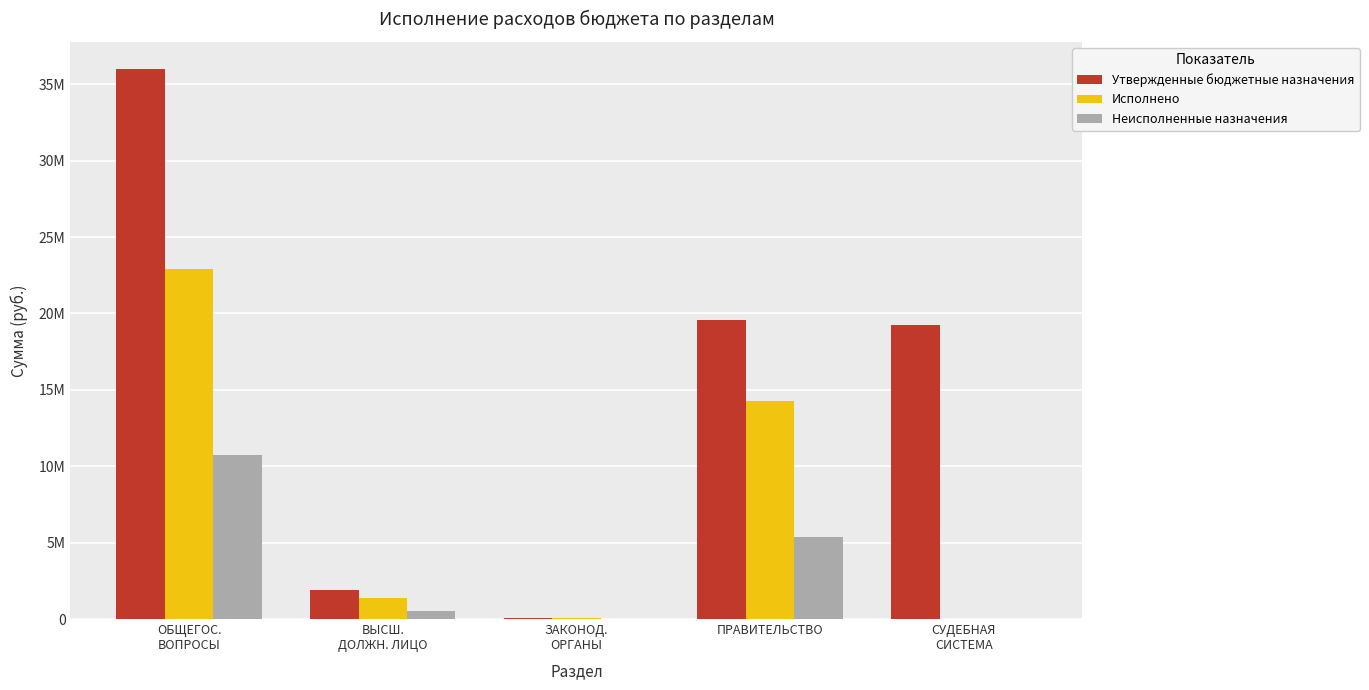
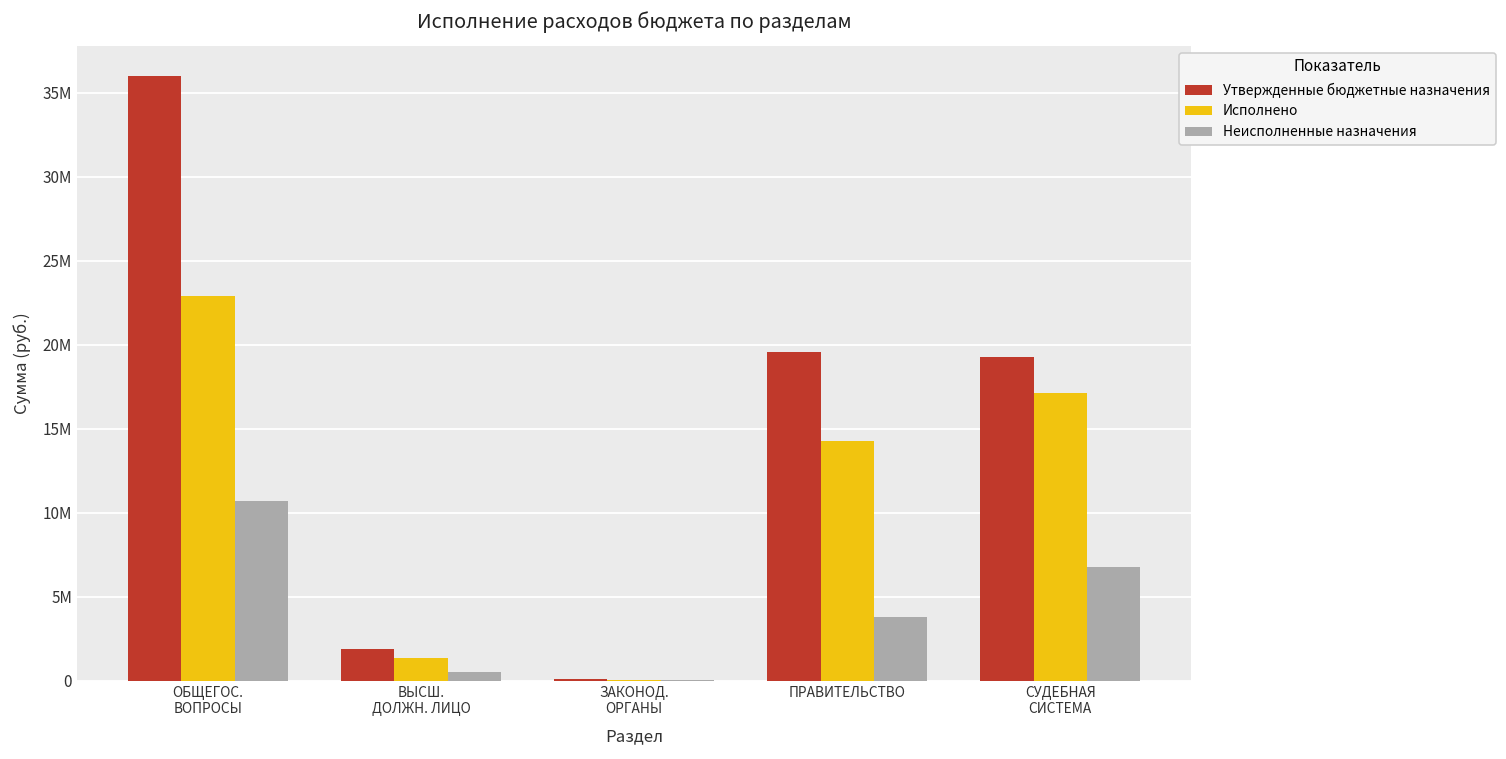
Неисполненные назначения, ПРАВИТЕЛЬСТВО: 5300000 -> 3800000
Исполнено, СУДЕБНАЯ СИСТЕМА: 0 -> 17100000
Неисполненные назначения, СУДЕБНАЯ СИСТЕМА: 0 -> 6800000
